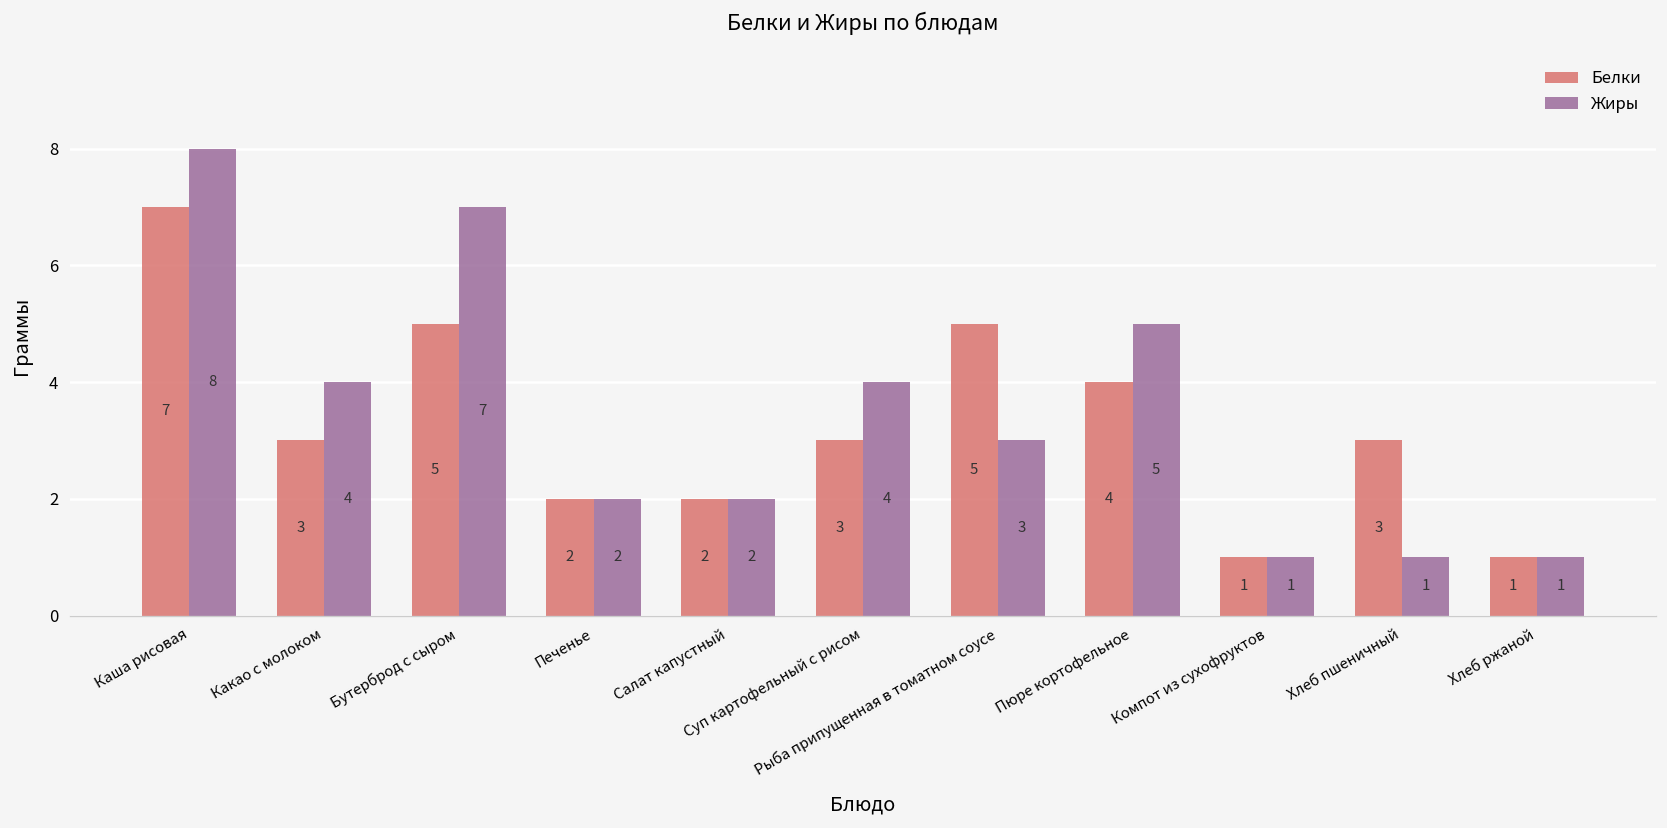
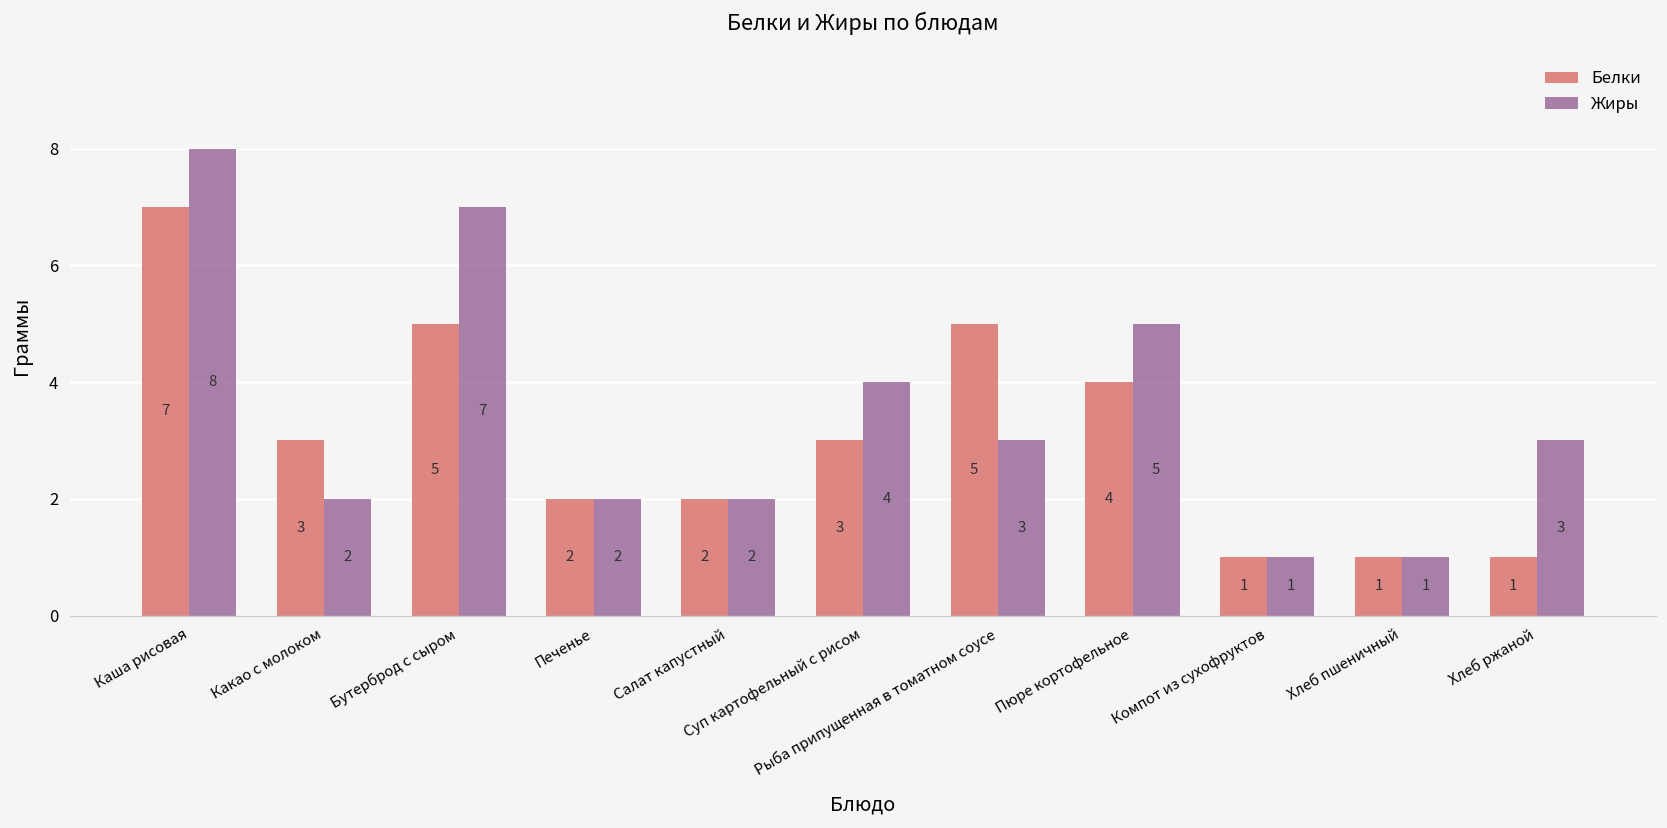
Жиры, Какао с молоком: 4 -> 2
Белки, Хлеб пшеничный: 3 -> 1
Жиры, Хлеб ржаной: 1 -> 3
